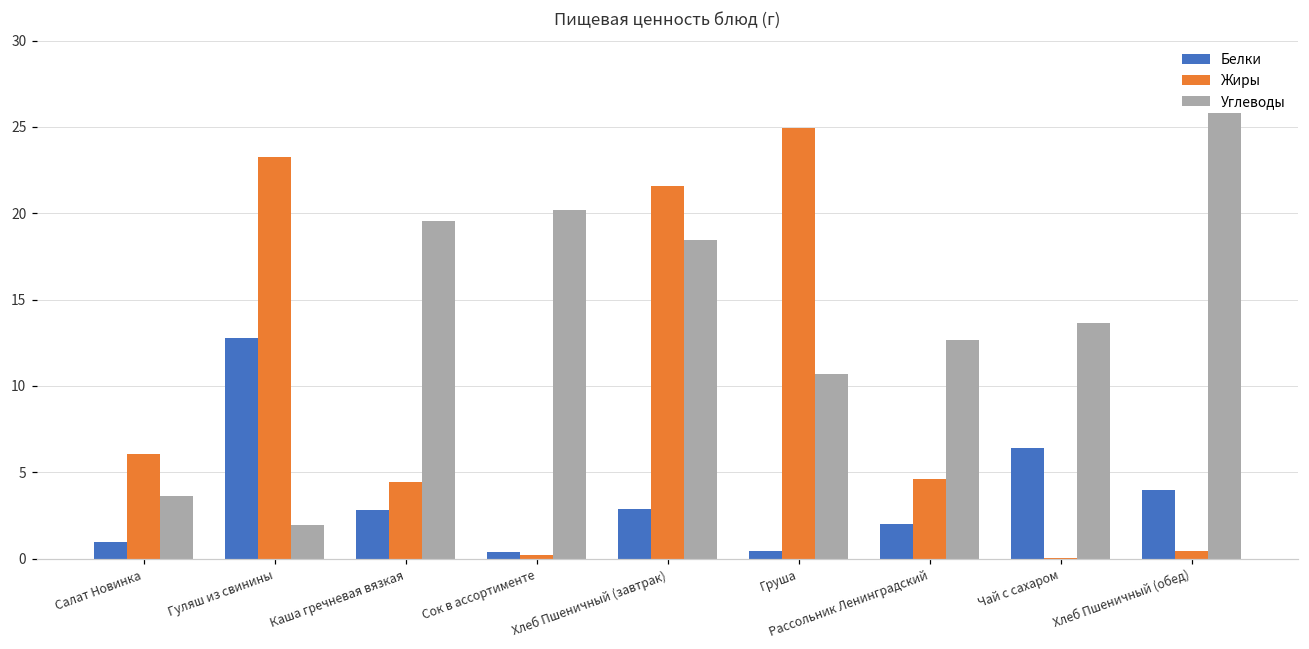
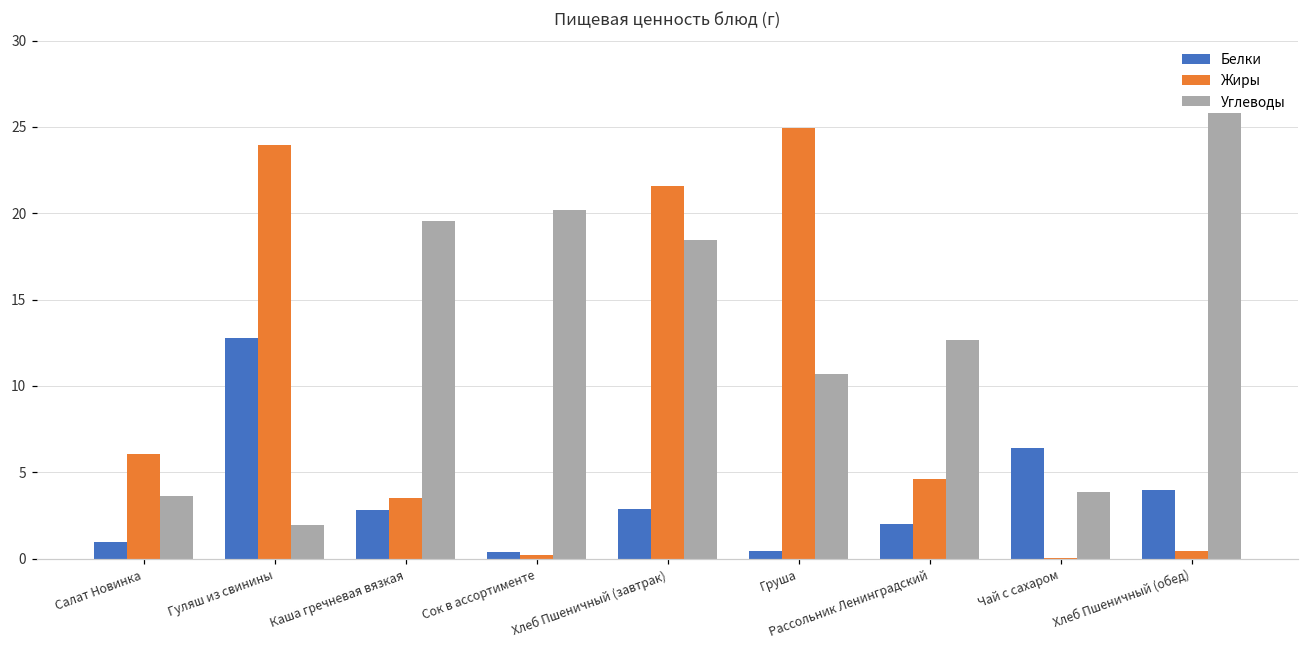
Жиры, Гуляш из свинины: 23.3 -> 24.0
Жиры, Каша гречневая вязкая: 4.4 -> 3.5
Углеводы, Чай с сахаром: 13.7 -> 3.9
